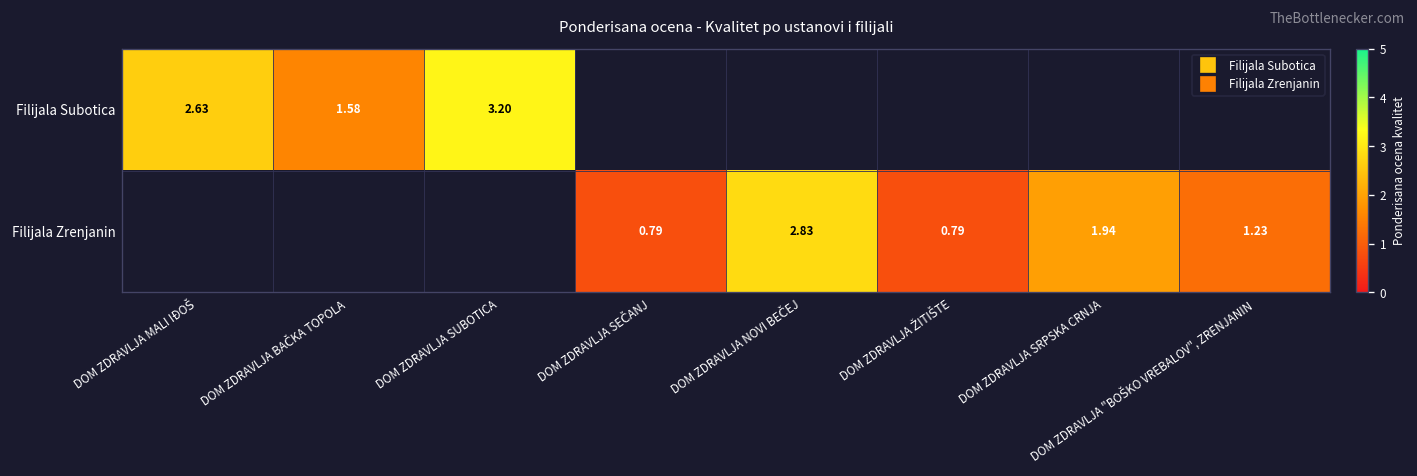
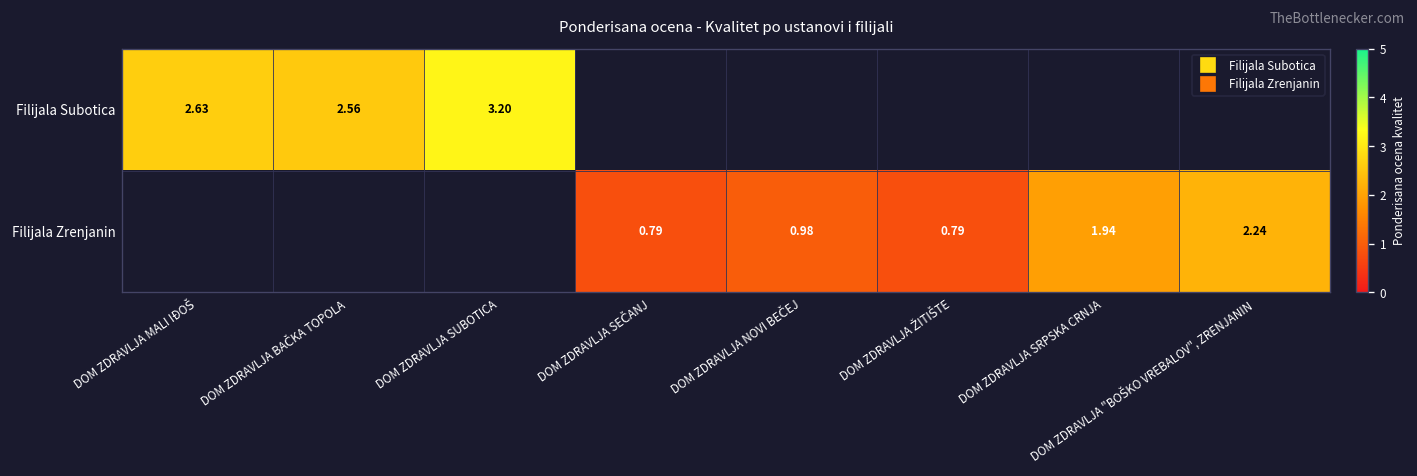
Filijala Subotica, DOM ZDRAVLJA BAČKA TOPOLA: 1.58 -> 2.56
Filijala Zrenjanin, DOM ZDRAVLJA NOVI BEČEJ: 2.83 -> 0.98
Filijala Zrenjanin, DOM ZDRAVLJA "BOŠKO VREBALOV", ZRENJANIN: 1.23 -> 2.24
